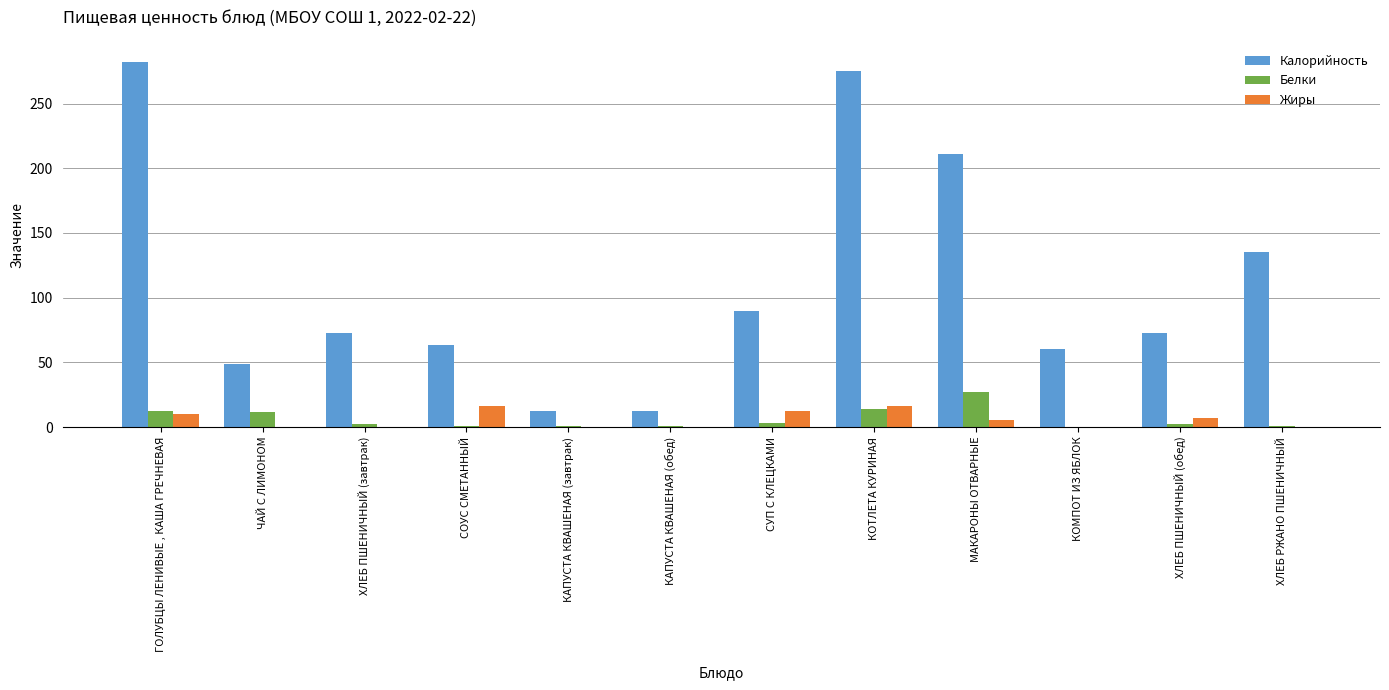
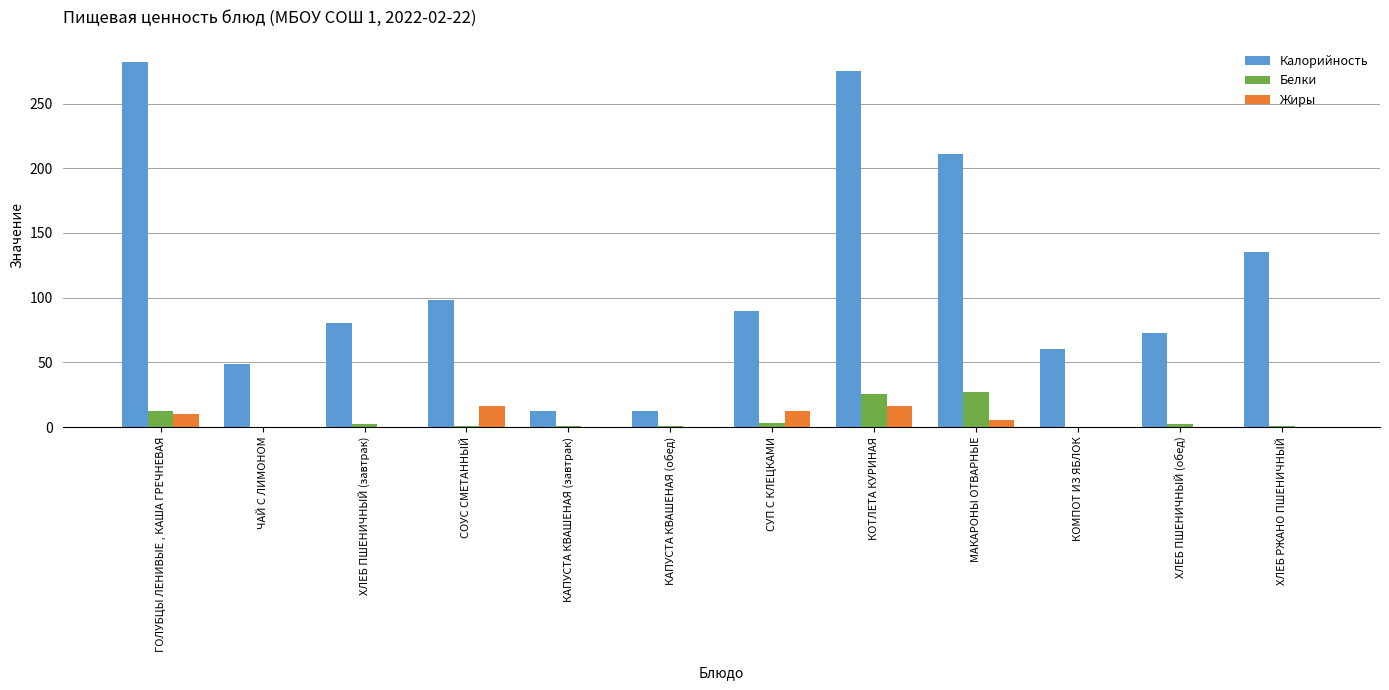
Белки, ЧАЙ С ЛИМОНОМ: 12 -> 0
Калорийность, ХЛЕБ ПШЕНИЧНЫЙ (завтрак): 73 -> 81
Калорийность, СОУС СМЕТАННЫЙ: 63 -> 98
Белки, КОТЛЕТА КУРИНАЯ: 14 -> 25
Жиры, ХЛЕБ ПШЕНИЧНЫЙ (обед): 7 -> 0
